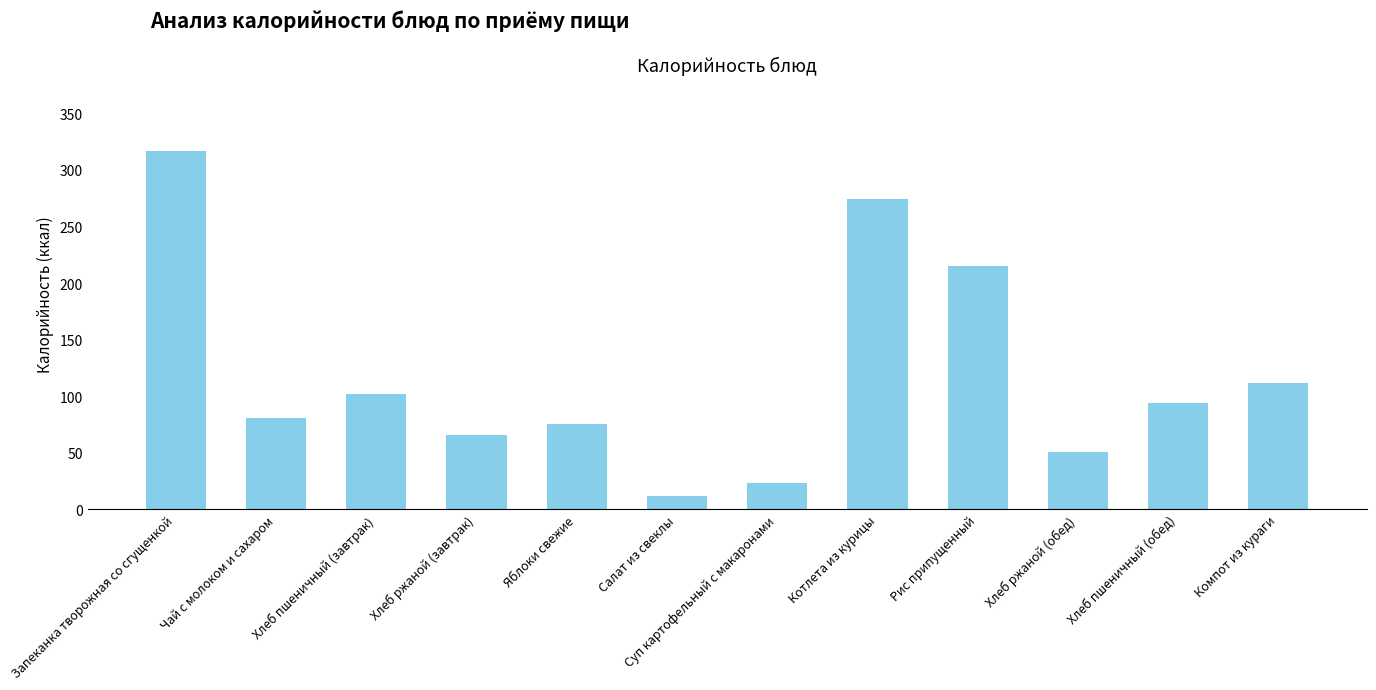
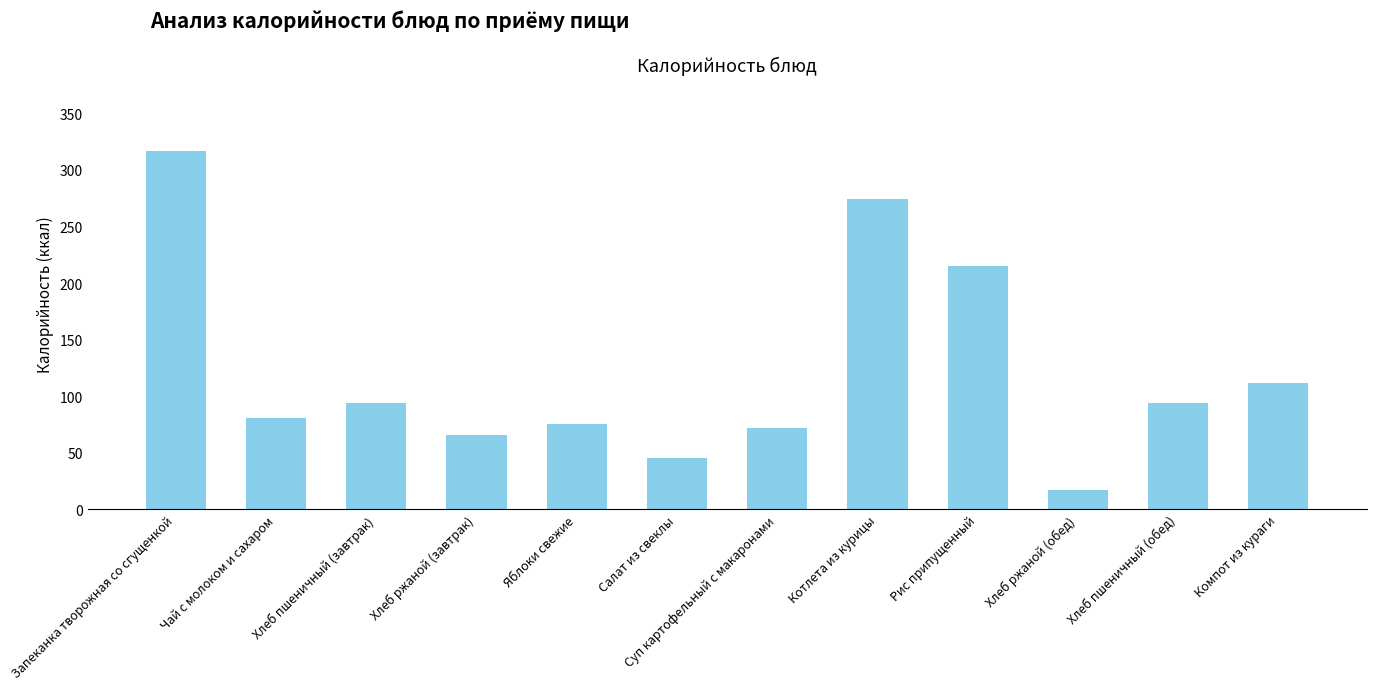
Хлеб пшеничный (завтрак): 102 -> 94
Салат из свеклы: 12 -> 45
Суп картофельный с макаронами: 23 -> 72
Хлеб ржаной (обед): 51 -> 17
